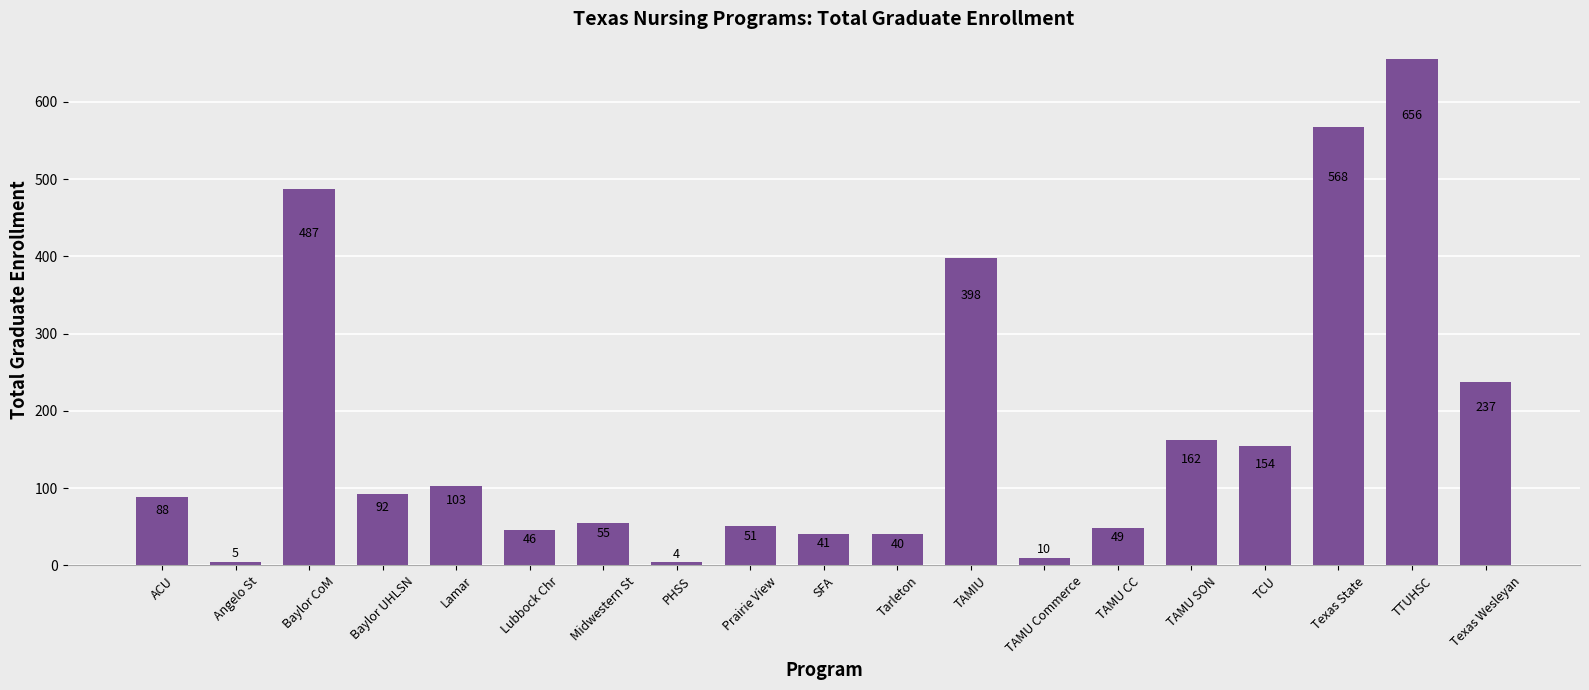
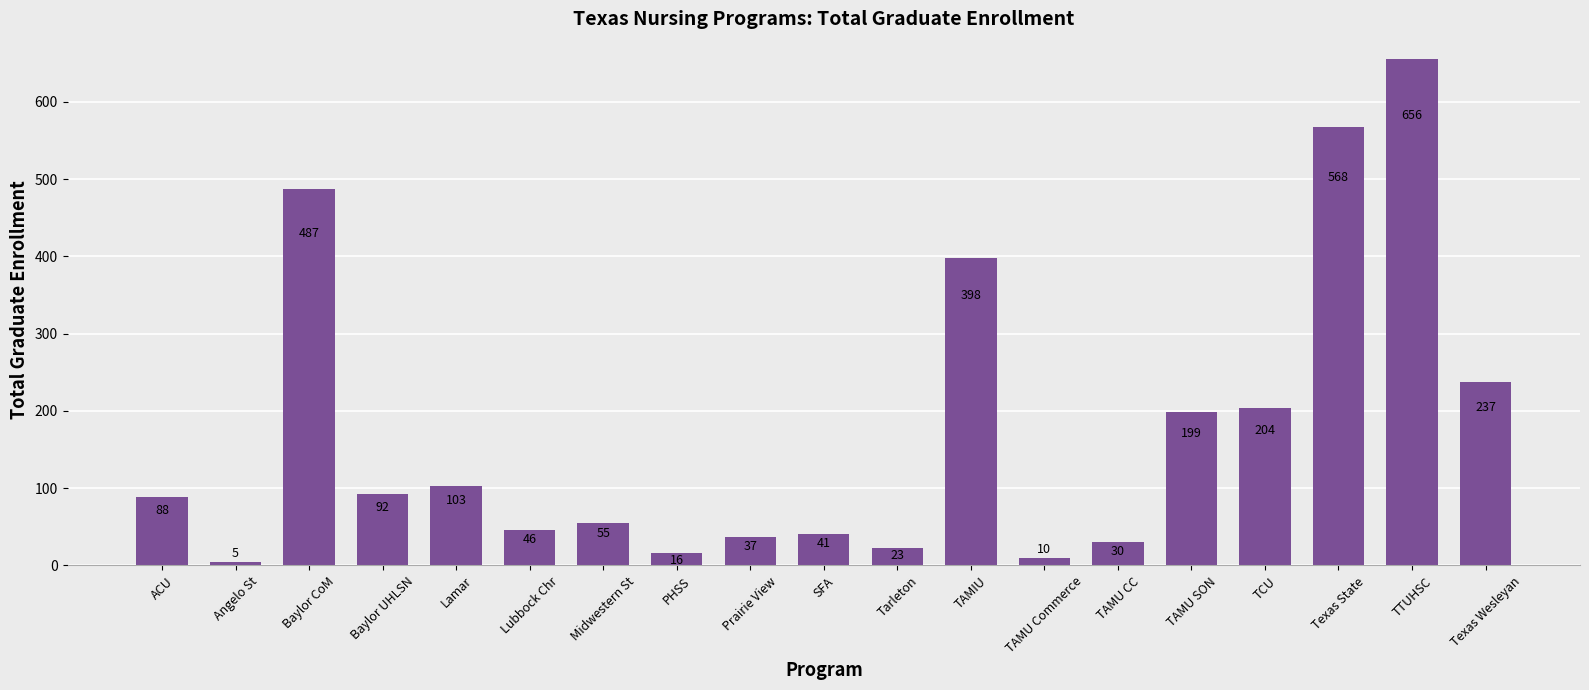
PHSS: 4 -> 16
Prairie View: 51 -> 37
Tarleton: 40 -> 23
TAMU CC: 49 -> 30
TAMU SON: 162 -> 199
TCU: 154 -> 204
